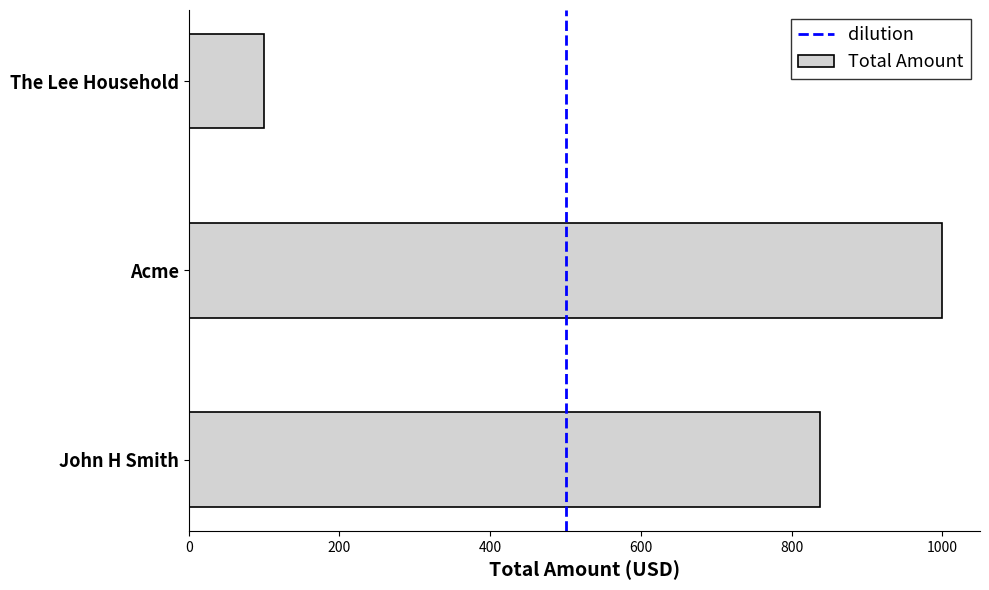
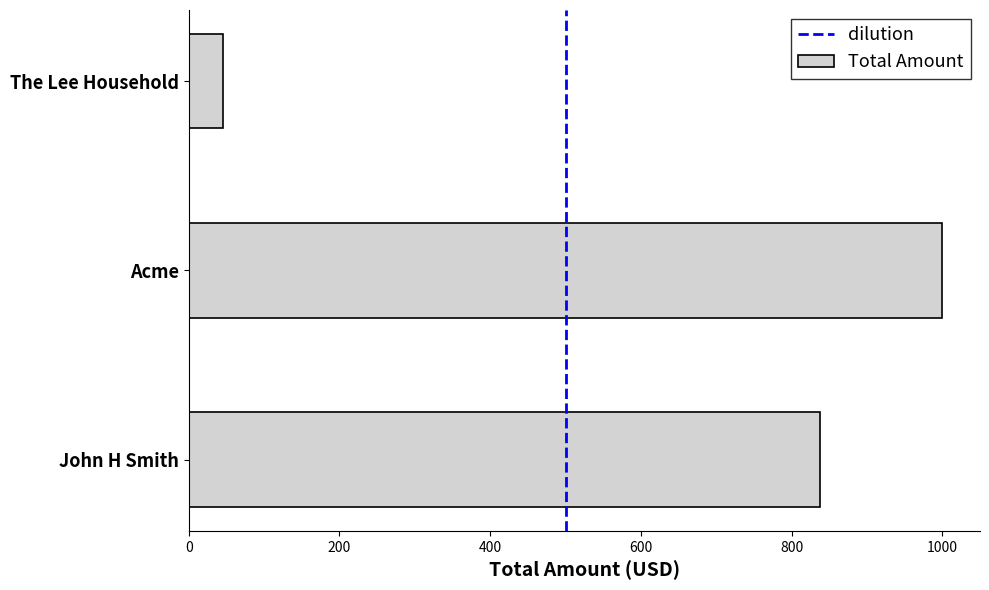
The Lee Household: 100 -> 50
